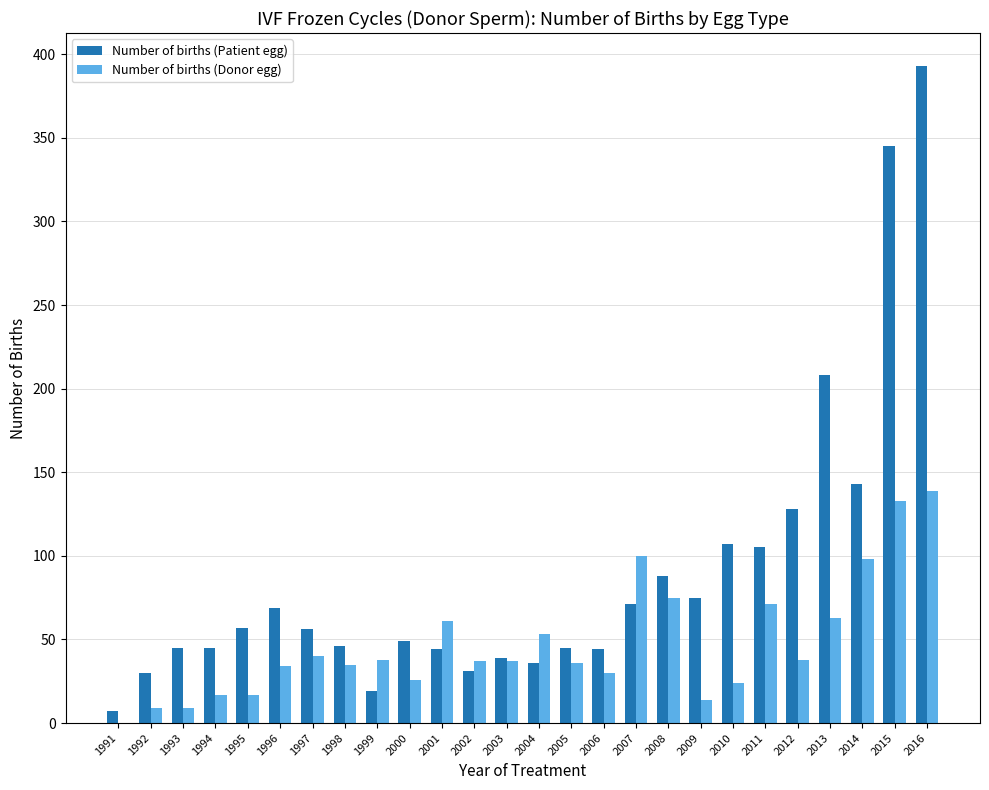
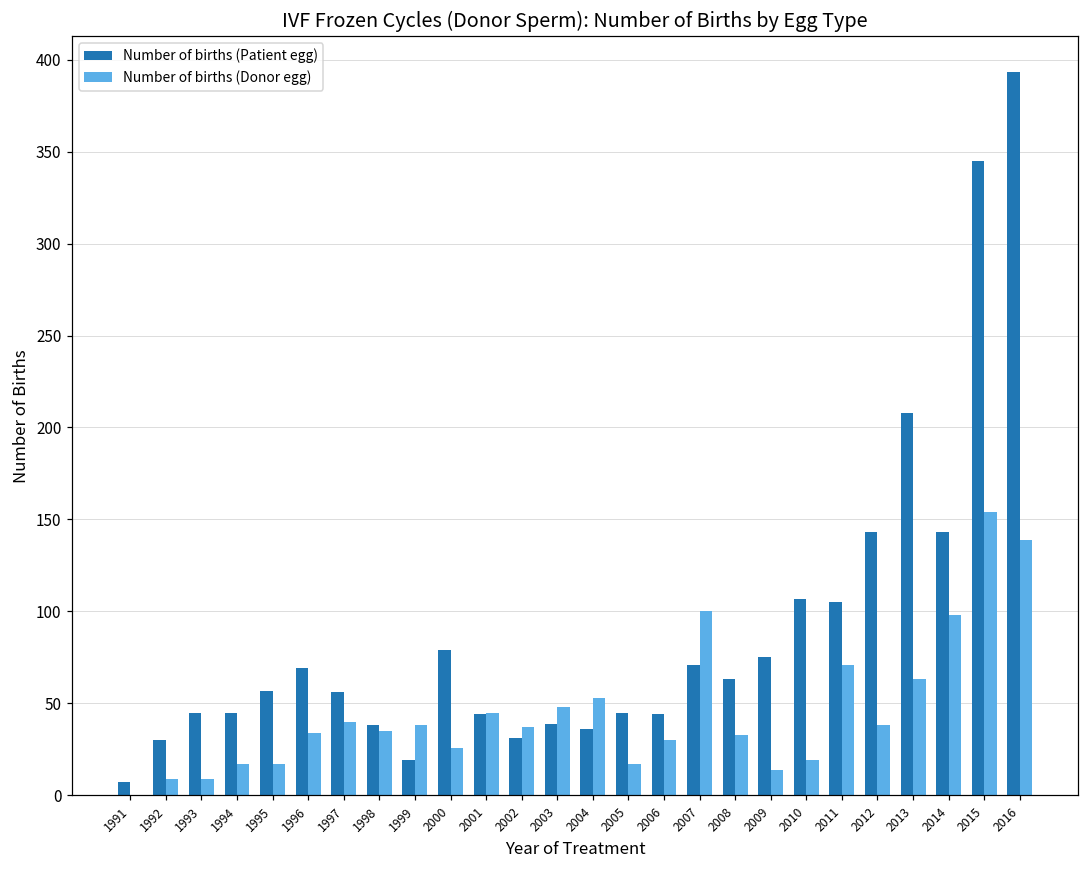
Number of births (Patient egg), 1998: 46 -> 38
Number of births (Patient egg), 2000: 49 -> 79
Number of births (Donor egg), 2001: 61 -> 45
Number of births (Donor egg), 2003: 37 -> 48
Number of births (Donor egg), 2005: 36 -> 17
Number of births (Patient egg), 2008: 88 -> 63
Number of births (Donor egg), 2008: 75 -> 33
Number of births (Donor egg), 2010: 24 -> 19
Number of births (Patient egg), 2012: 128 -> 143
Number of births (Donor egg), 2015: 133 -> 154
